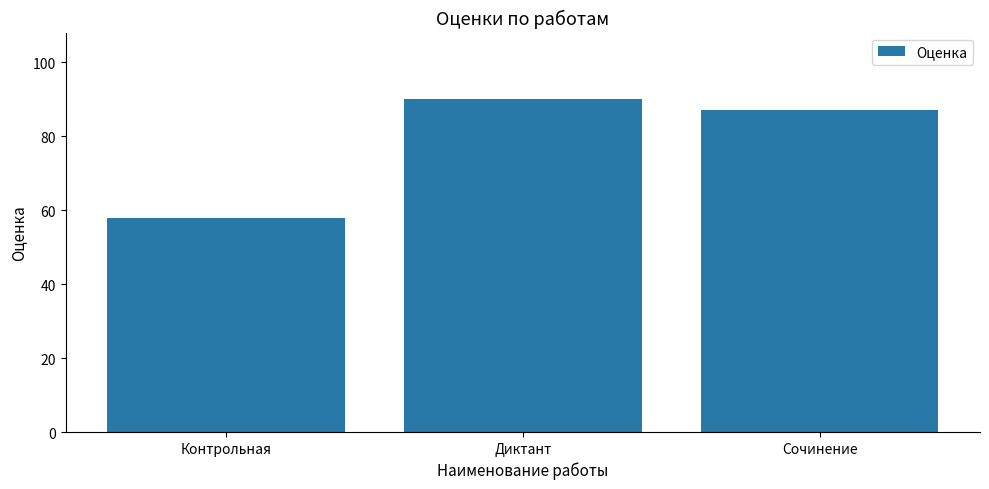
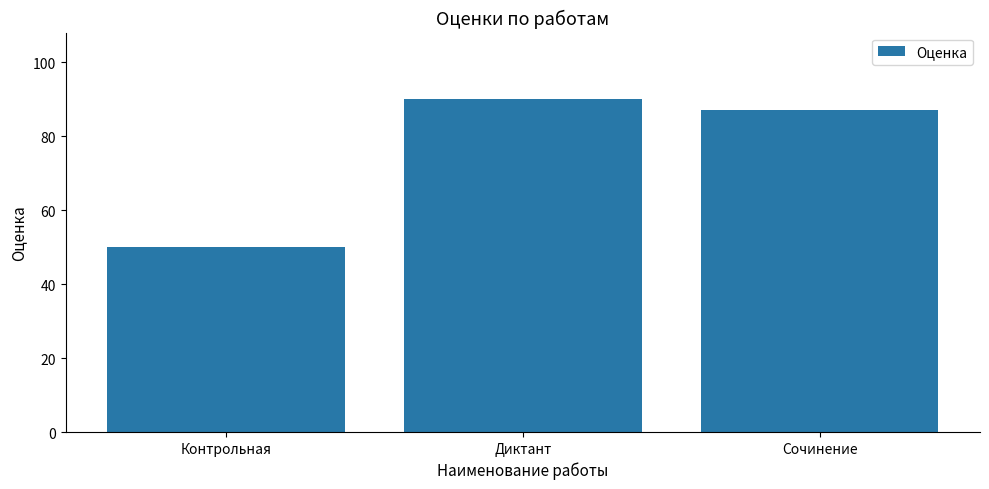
Контрольная: 58 -> 50
